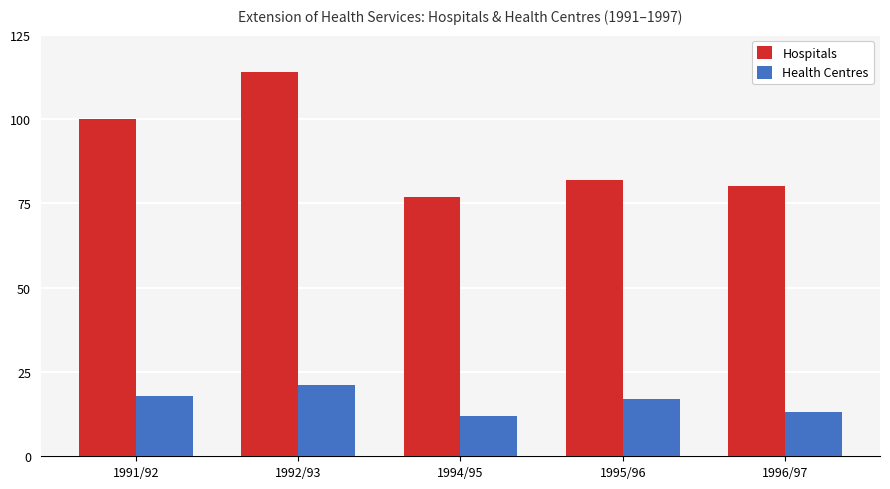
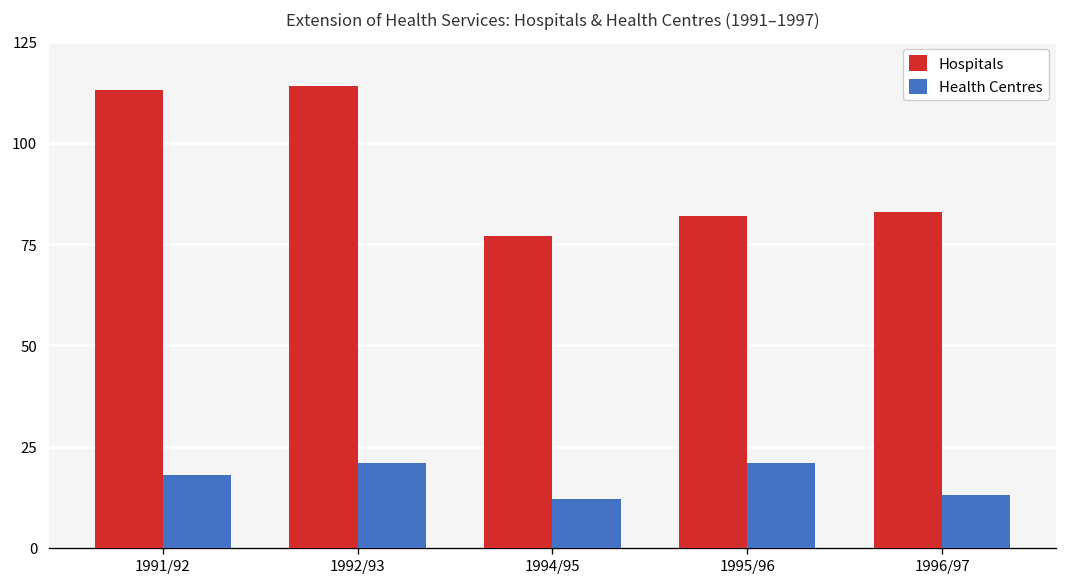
Hospitals, 1991/92: 100 -> 113
Health Centres, 1995/96: 17 -> 21
Hospitals, 1996/97: 80 -> 83
